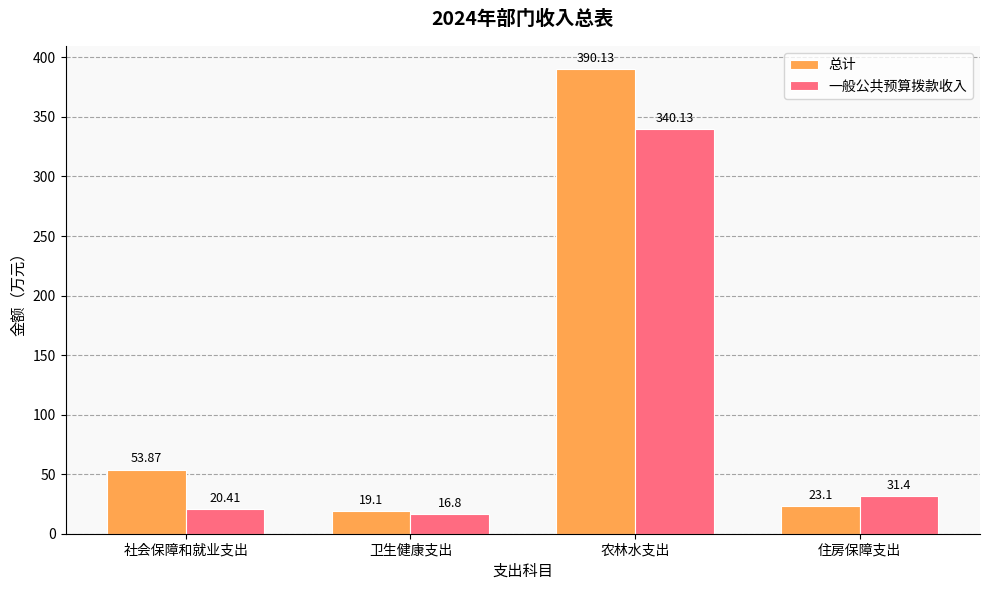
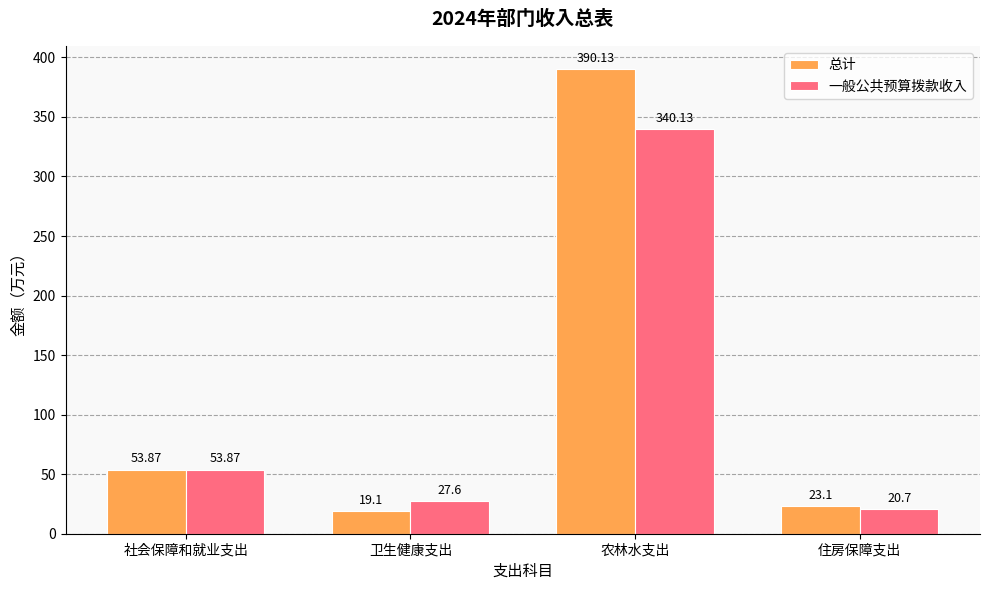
一般公共预算拨款收入, 社会保障和就业支出: 20.41 -> 53.87
一般公共预算拨款收入, 卫生健康支出: 16.8 -> 27.6
一般公共预算拨款收入, 住房保障支出: 31.4 -> 20.7
